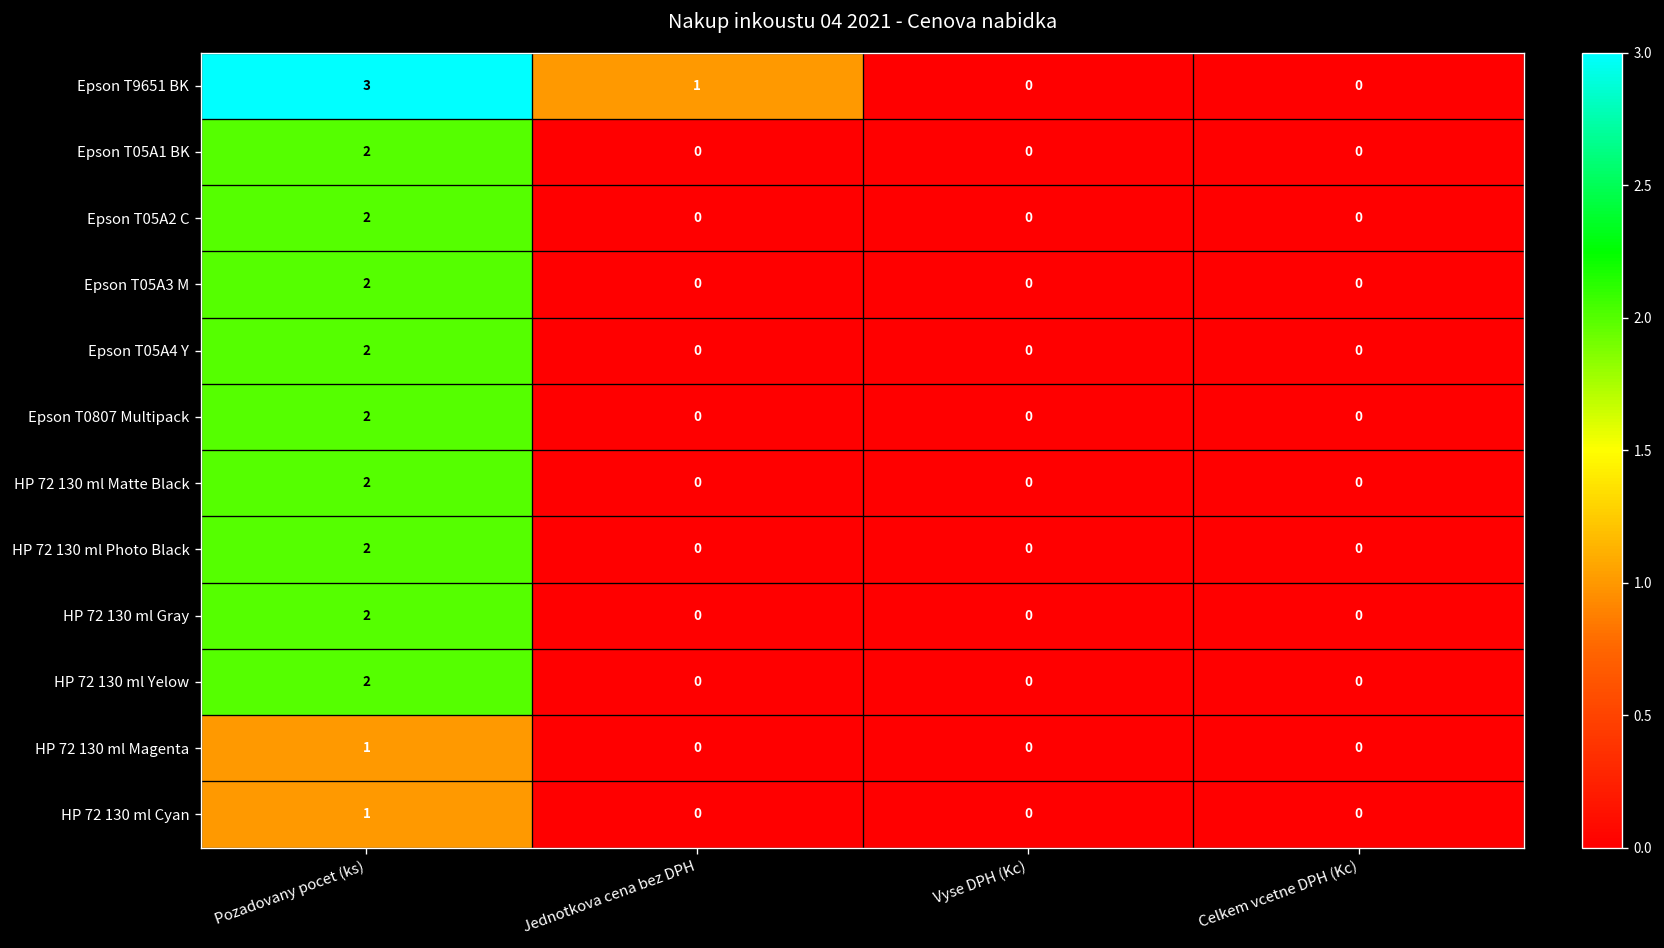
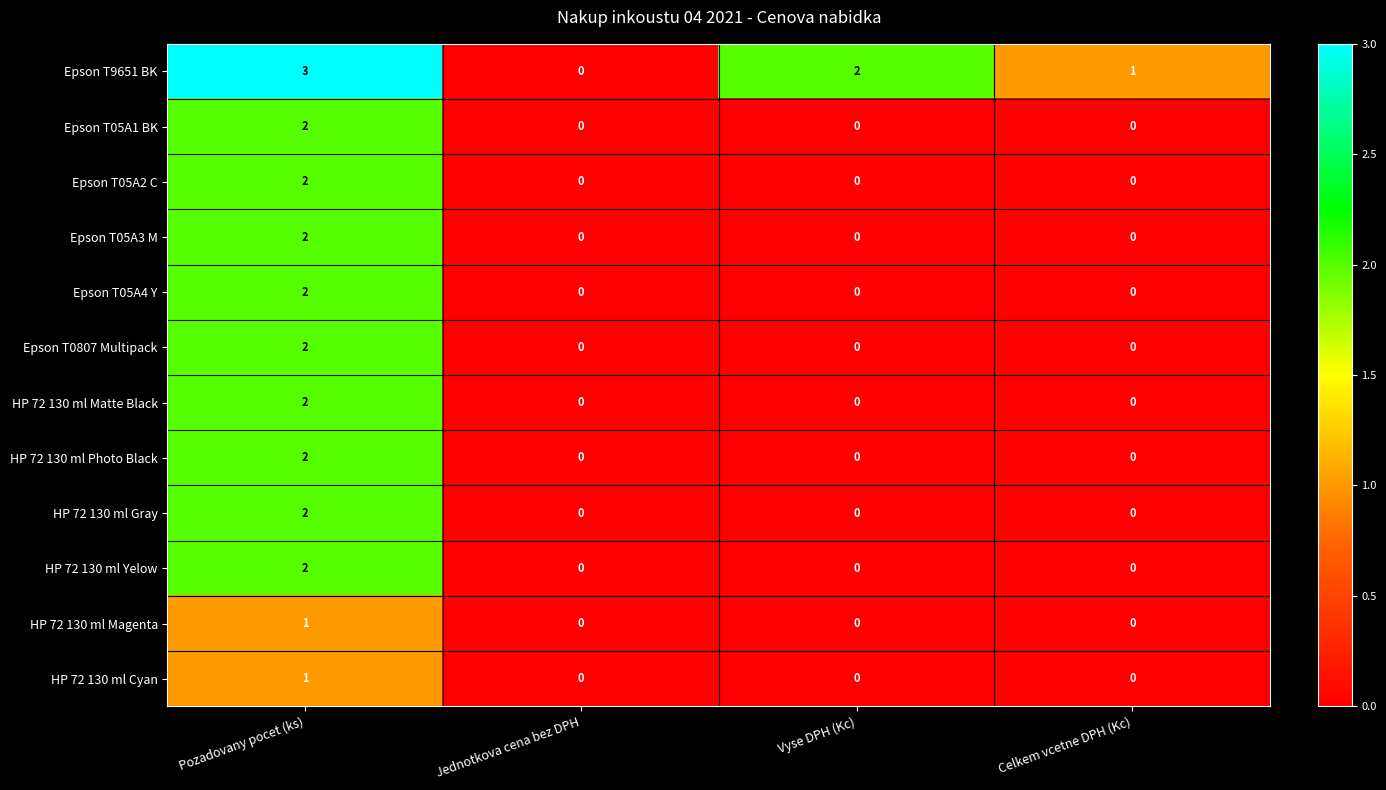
Epson T9651 BK, Jednotkova cena bez DPH: 1 -> 0
Epson T9651 BK, Vyse DPH (Kc): 0 -> 2
Epson T9651 BK, Celkem vcetne DPH (Kc): 0 -> 1
